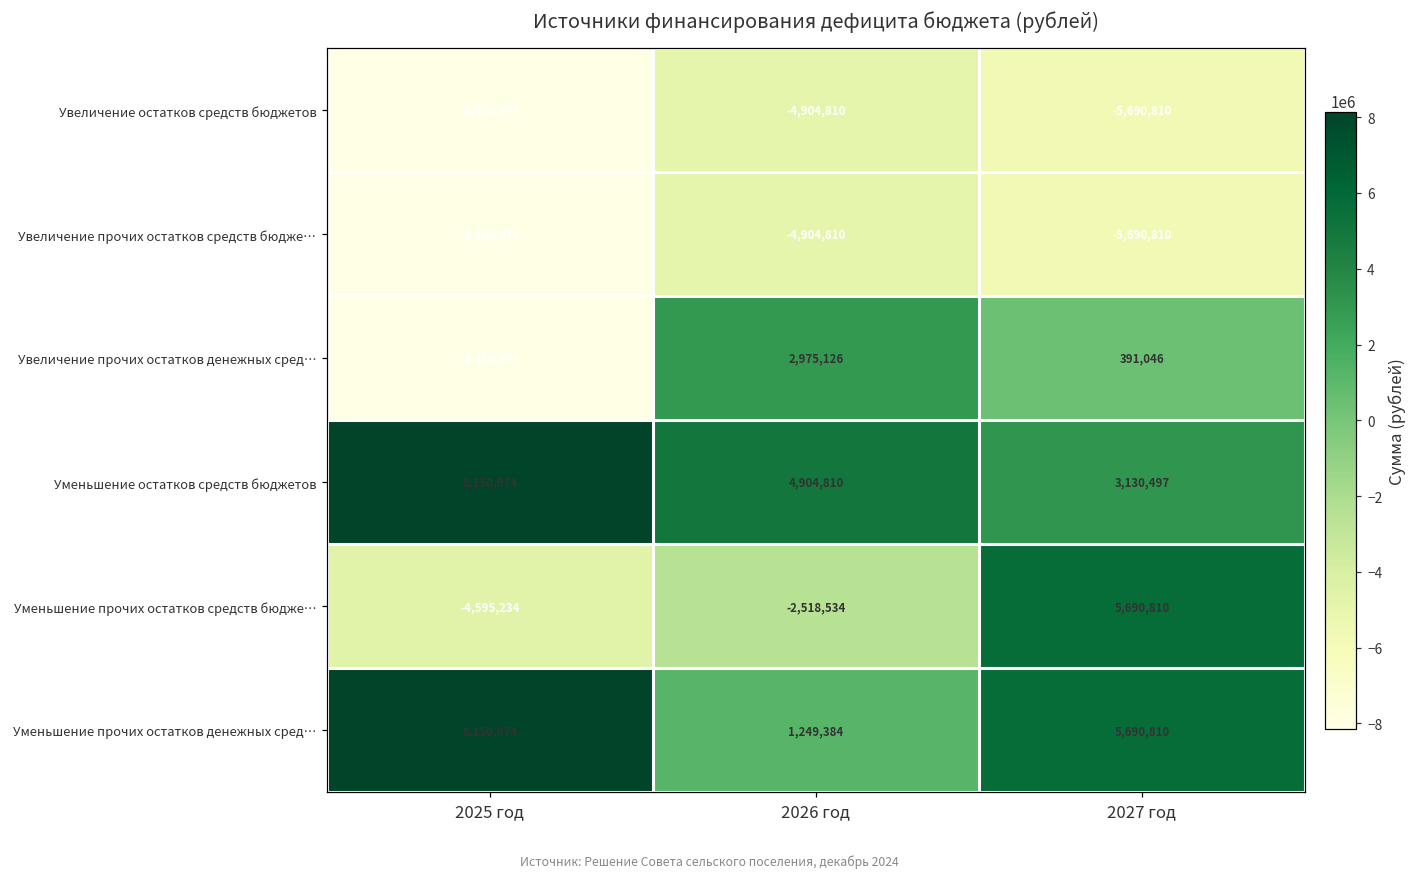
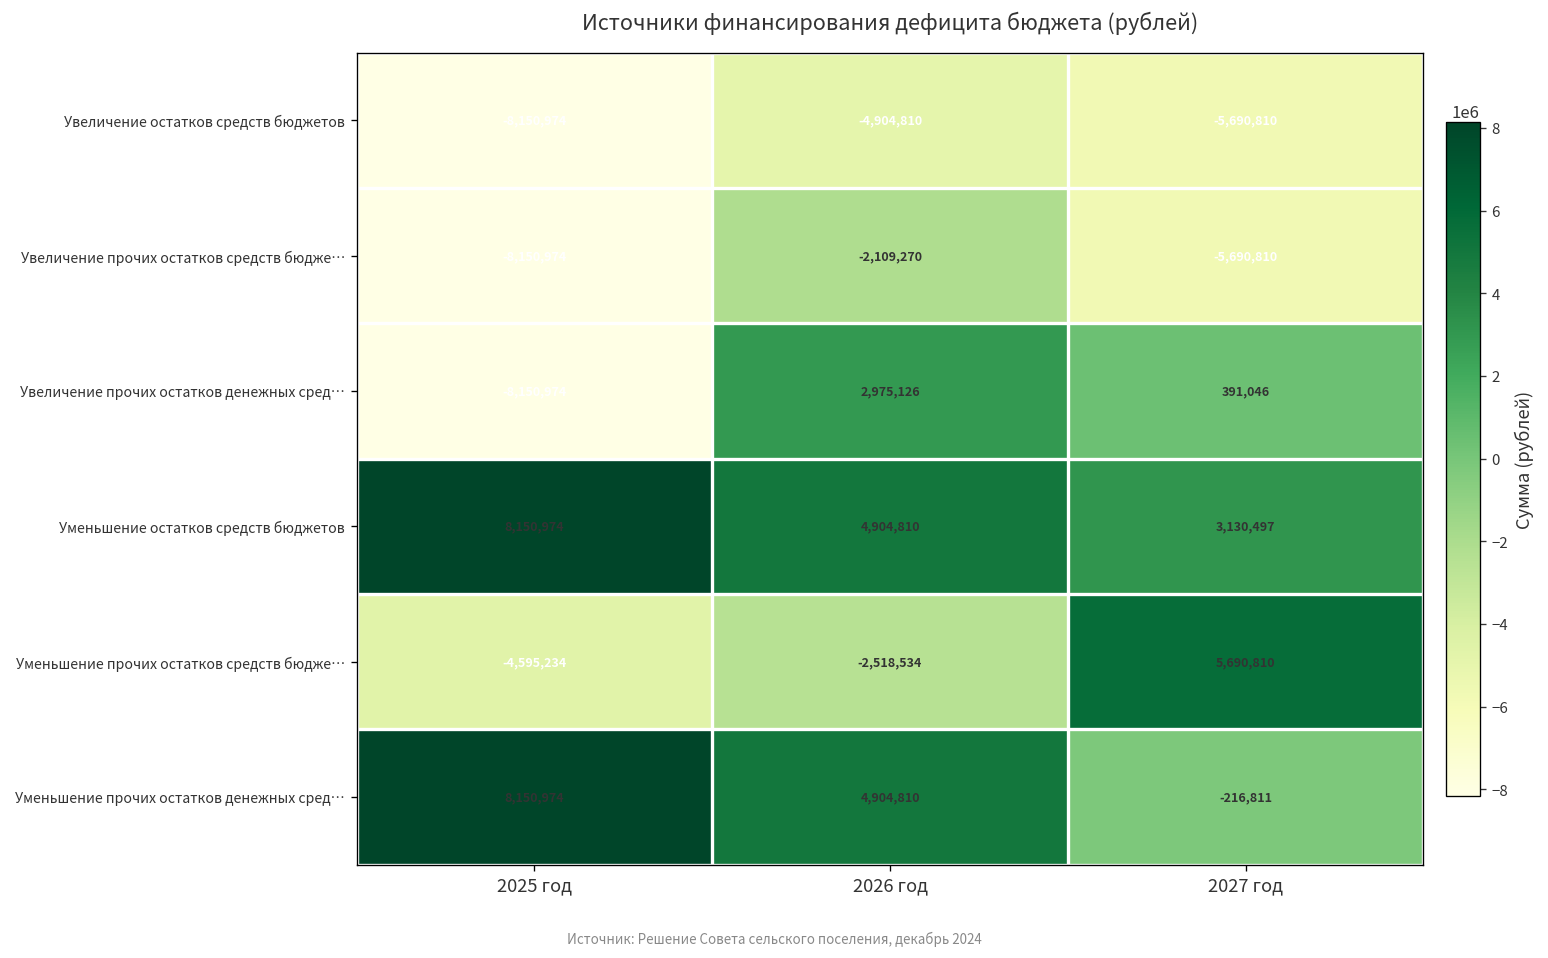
Увеличение прочих остатков средств бюдже…, 2026 год: -4,904,810 -> -2,109,270
Уменьшение прочих остатков денежных сред…, 2026 год: 1,249,384 -> 4,904,810
Уменьшение прочих остатков денежных сред…, 2027 год: 5,690,810 -> -216,811
